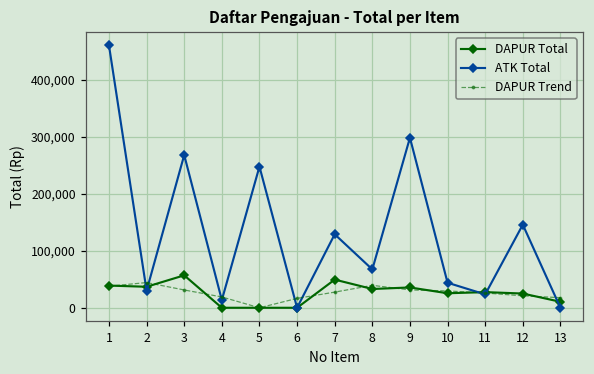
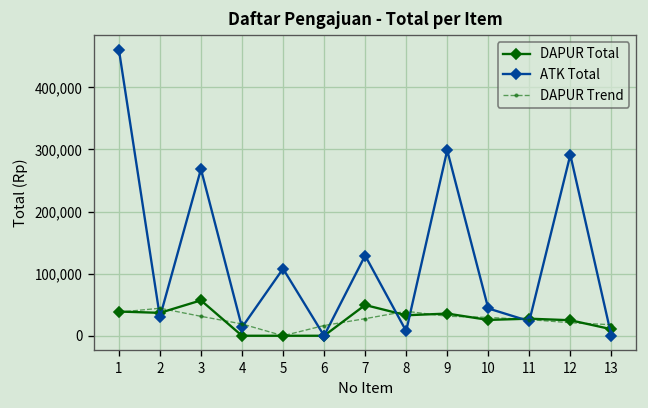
ATK Total, 5: 250,000 -> 110,000
ATK Total, 8: 70,000 -> 10,000
ATK Total, 12: 150,000 -> 290,000
